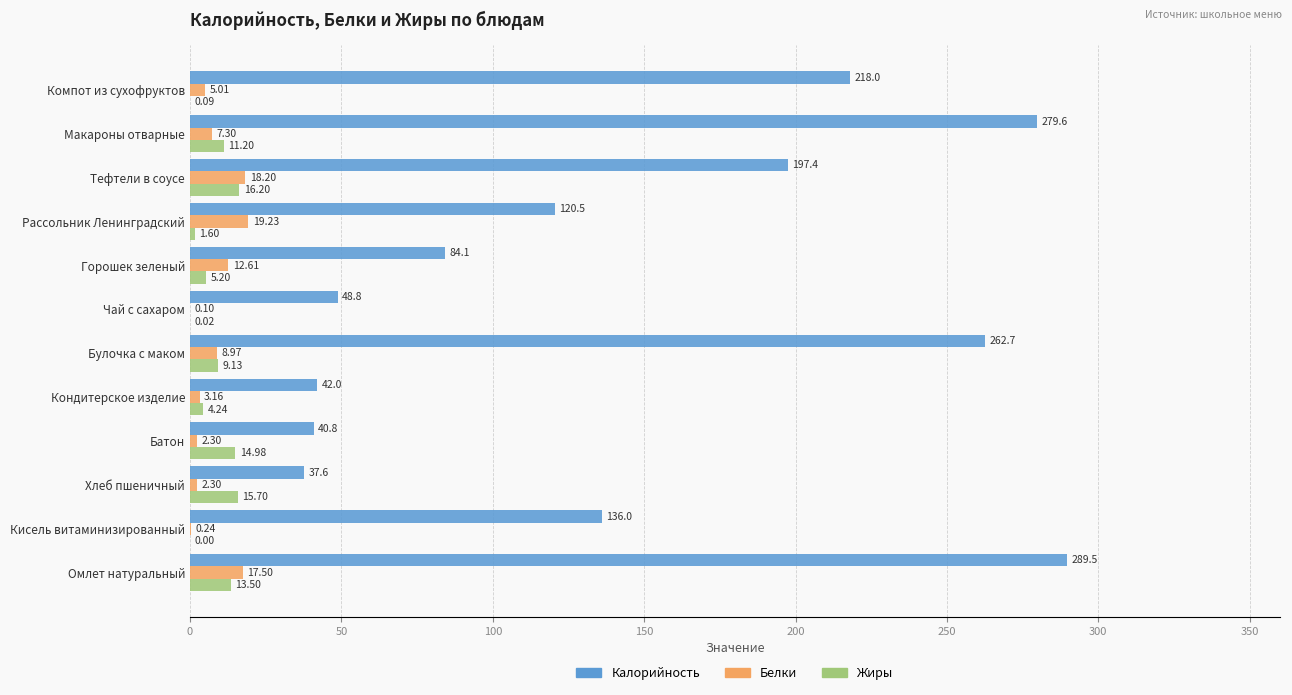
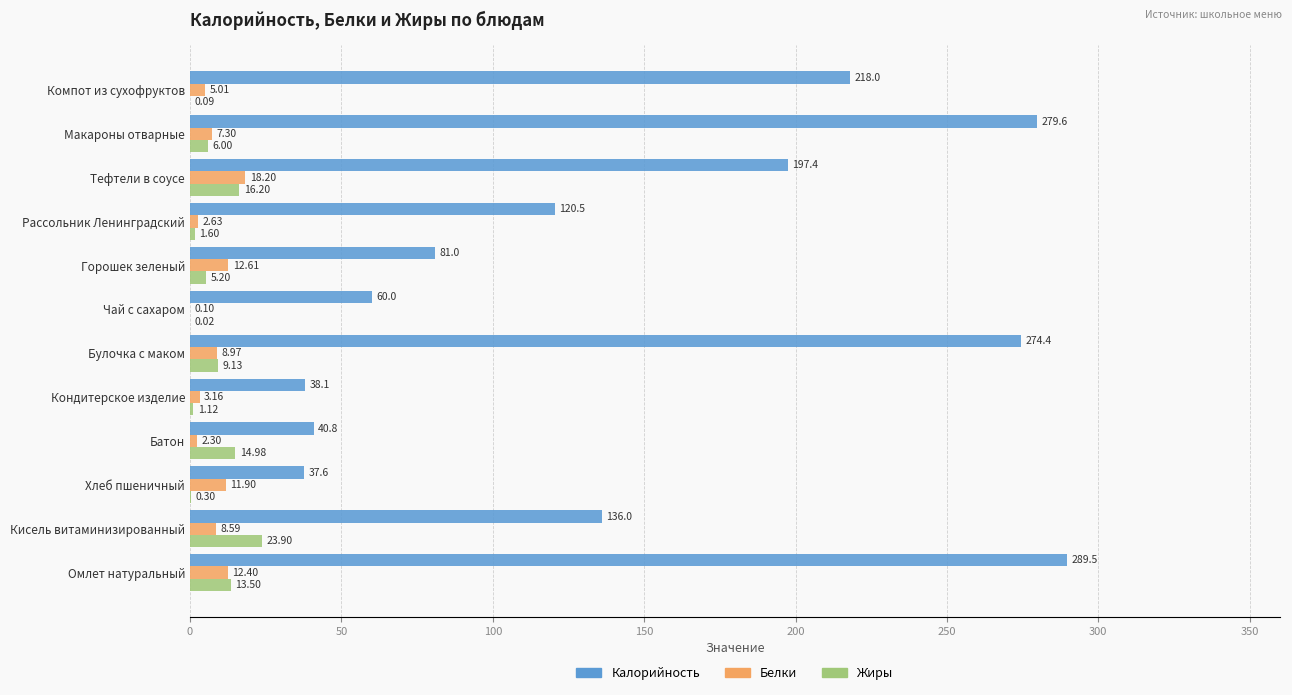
Жиры, Макароны отварные: 11.20 -> 6.00
Белки, Рассольник Ленинградский: 19.23 -> 2.63
Калорийность, Горошек зеленый: 84.1 -> 81.0
Калорийность, Чай с сахаром: 48.8 -> 60.0
Калорийность, Булочка с маком: 262.7 -> 274.4
Калорийность, Кондитерское изделие: 42.0 -> 38.1
Жиры, Кондитерское изделие: 4.24 -> 1.12
Белки, Хлеб пшеничный: 2.30 -> 11.90
Жиры, Хлеб пшеничный: 15.70 -> 0.30
Белки, Кисель витаминизированный: 0.24 -> 8.59
Жиры, Кисель витаминизированный: 0.00 -> 23.90
Белки, Омлет натуральный: 17.50 -> 12.40
